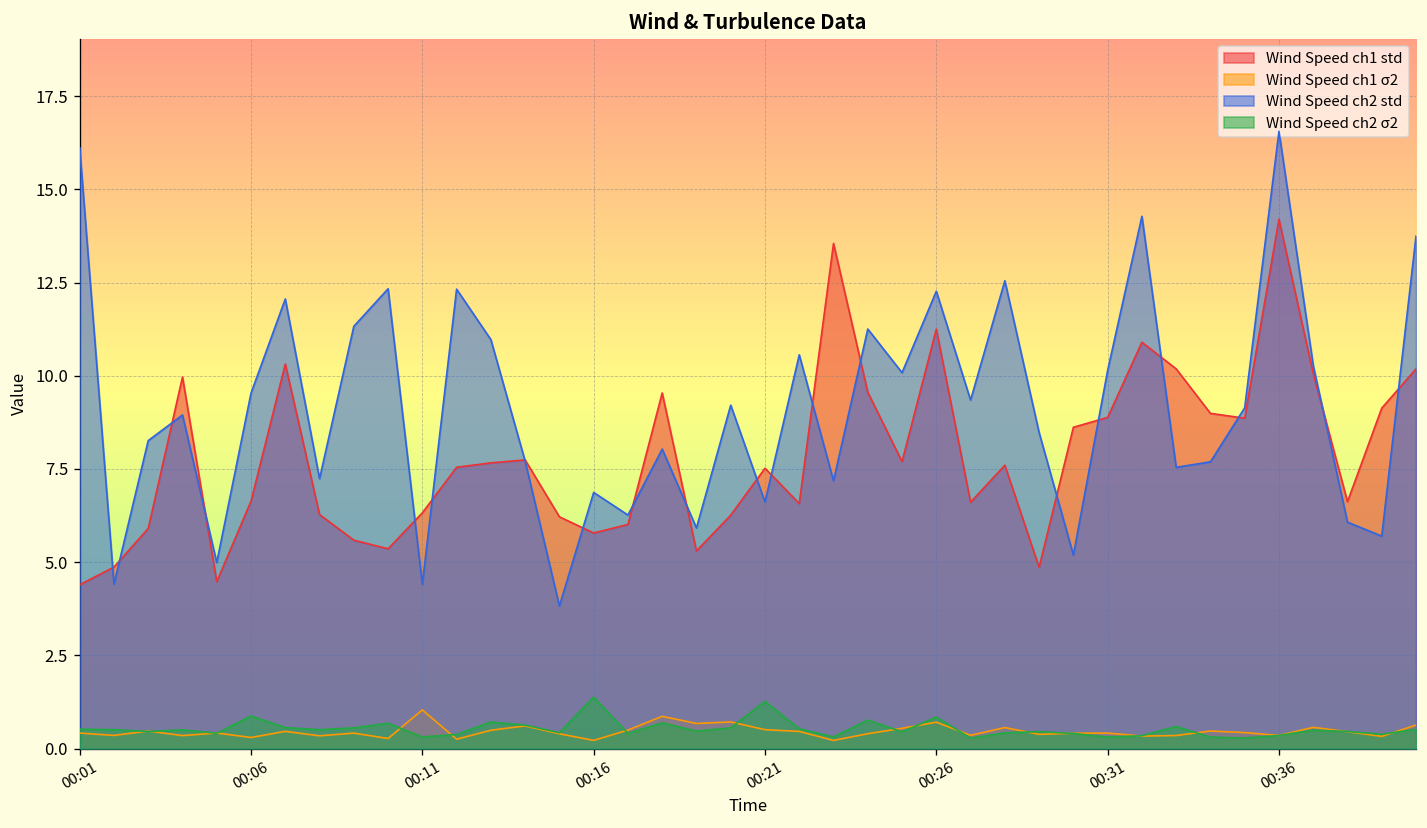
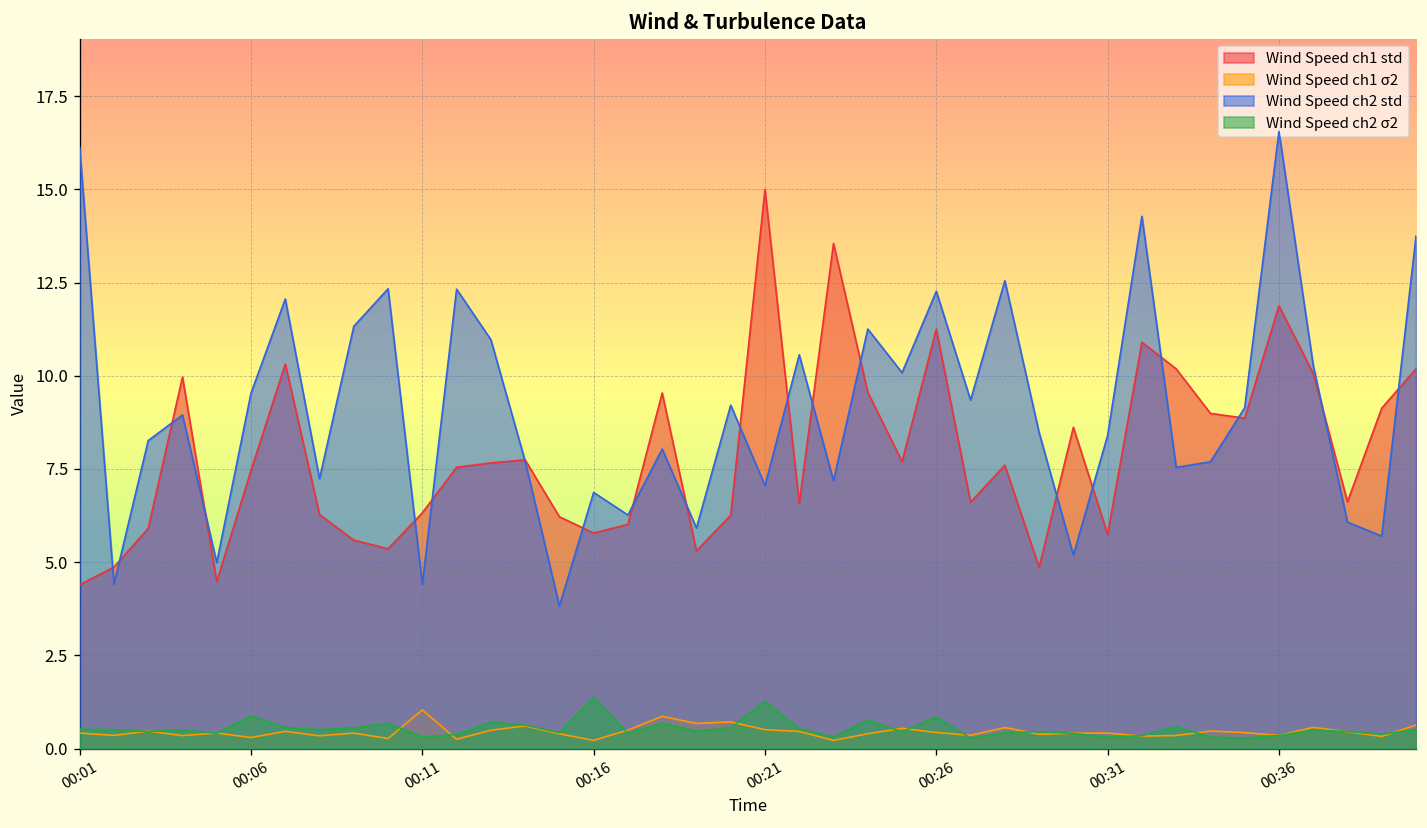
Wind Speed ch1 std, 00:06: 6.6 -> 7.5
Wind Speed ch1 std, 00:21: 7.5 -> 15.0
Wind Speed ch2 std, 00:21: 6.6 -> 7.1
Wind Speed ch1 σ2, 00:26: 0.7 -> 0.4
Wind Speed ch1 std, 00:31: 8.9 -> 5.7
Wind Speed ch2 std, 00:31: 10.1 -> 8.4
Wind Speed ch1 std, 00:36: 14.2 -> 11.9
